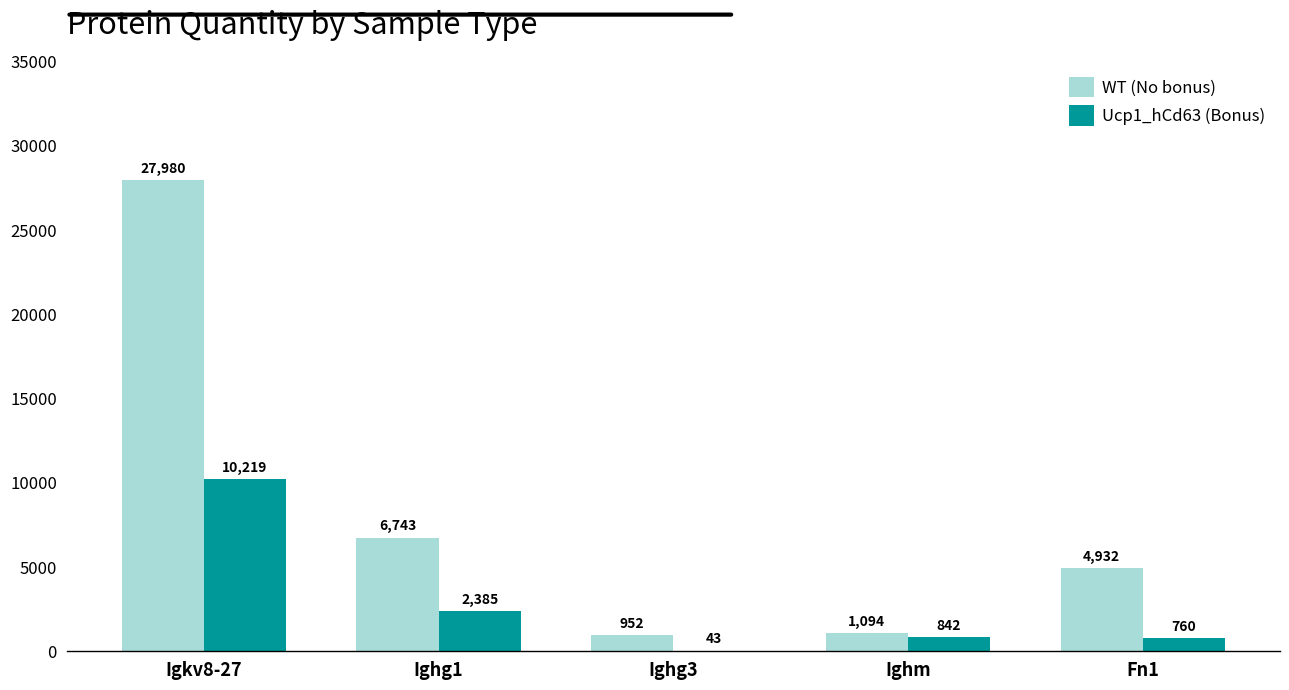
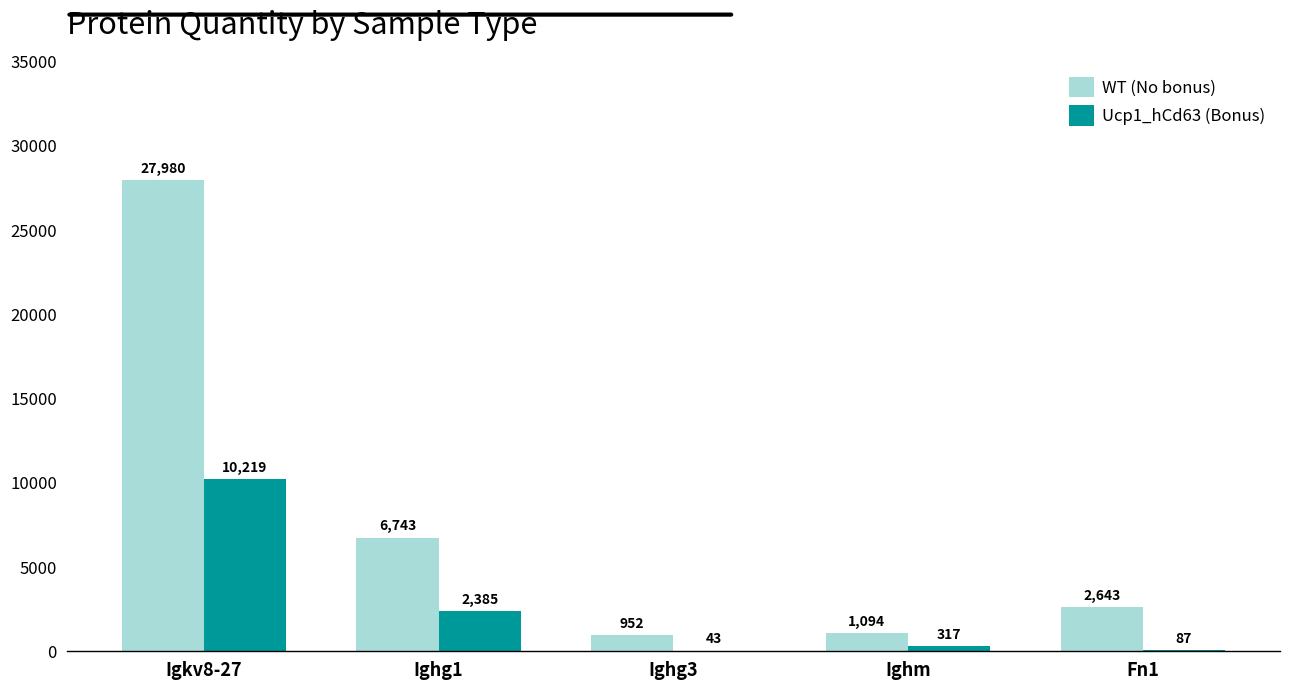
Ucp1_hCd63 (Bonus), Ighm: 842 -> 317
WT (No bonus), Fn1: 4,932 -> 2,643
Ucp1_hCd63 (Bonus), Fn1: 760 -> 87
